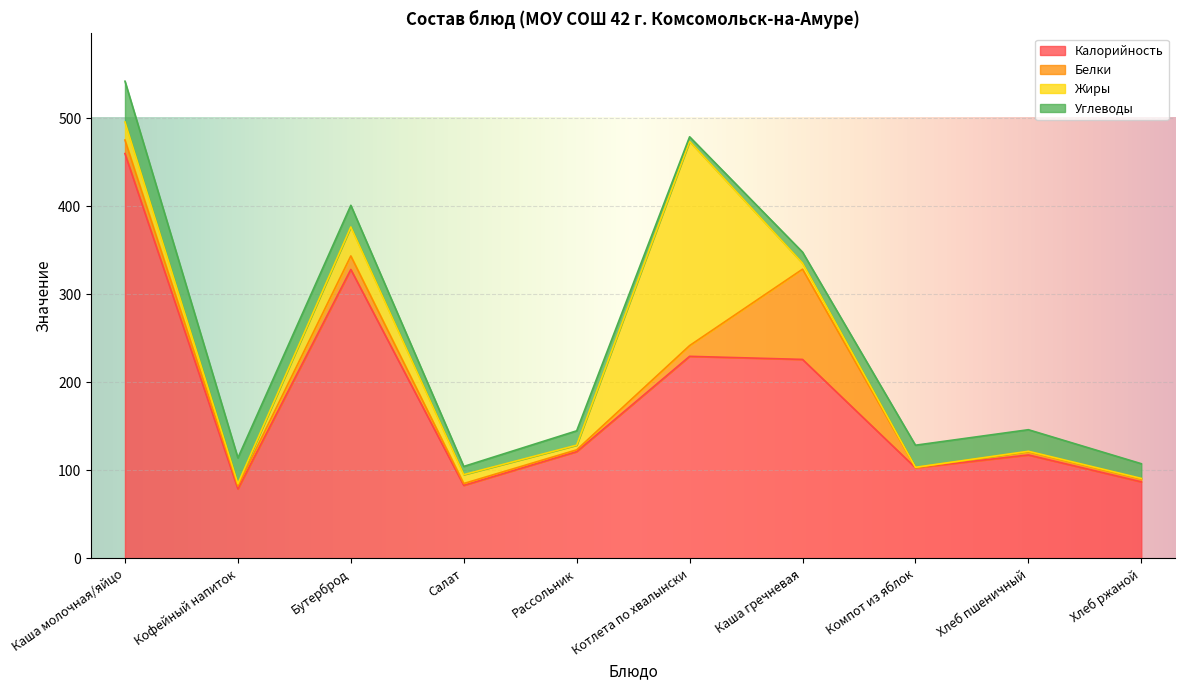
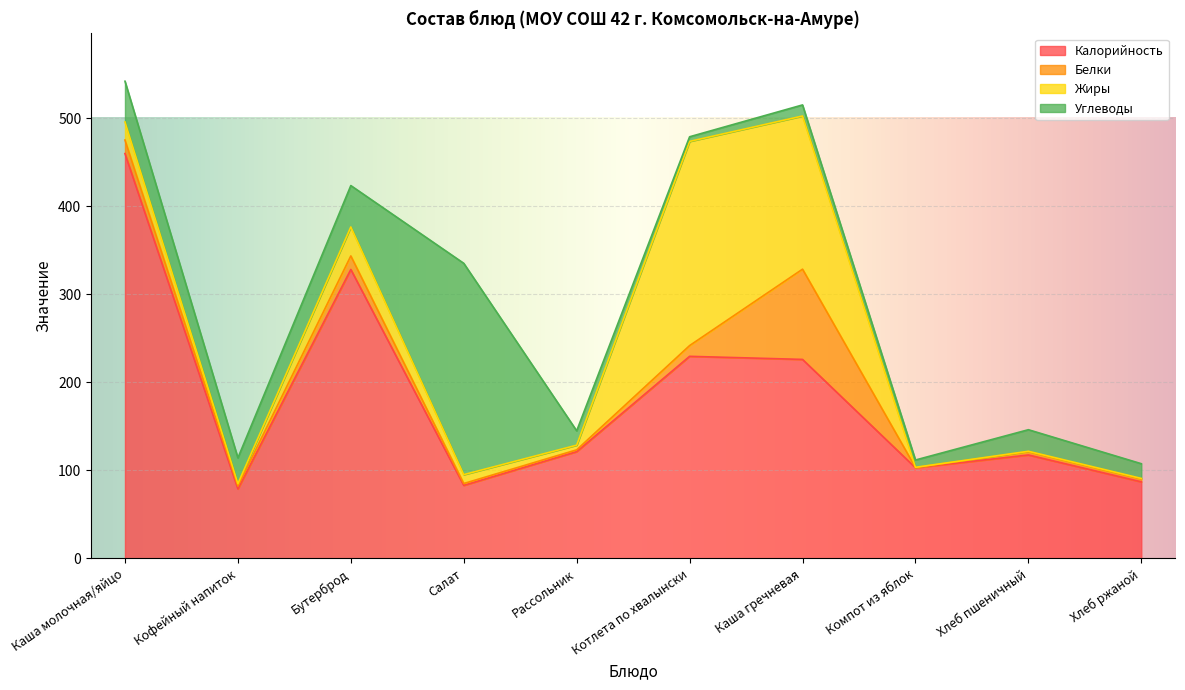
Углеводы, Бутерброд: 20 -> 50
Углеводы, Салат: 10 -> 240
Жиры, Каша гречневая: 10 -> 170
Углеводы, Компот из яблок: 30 -> 10
